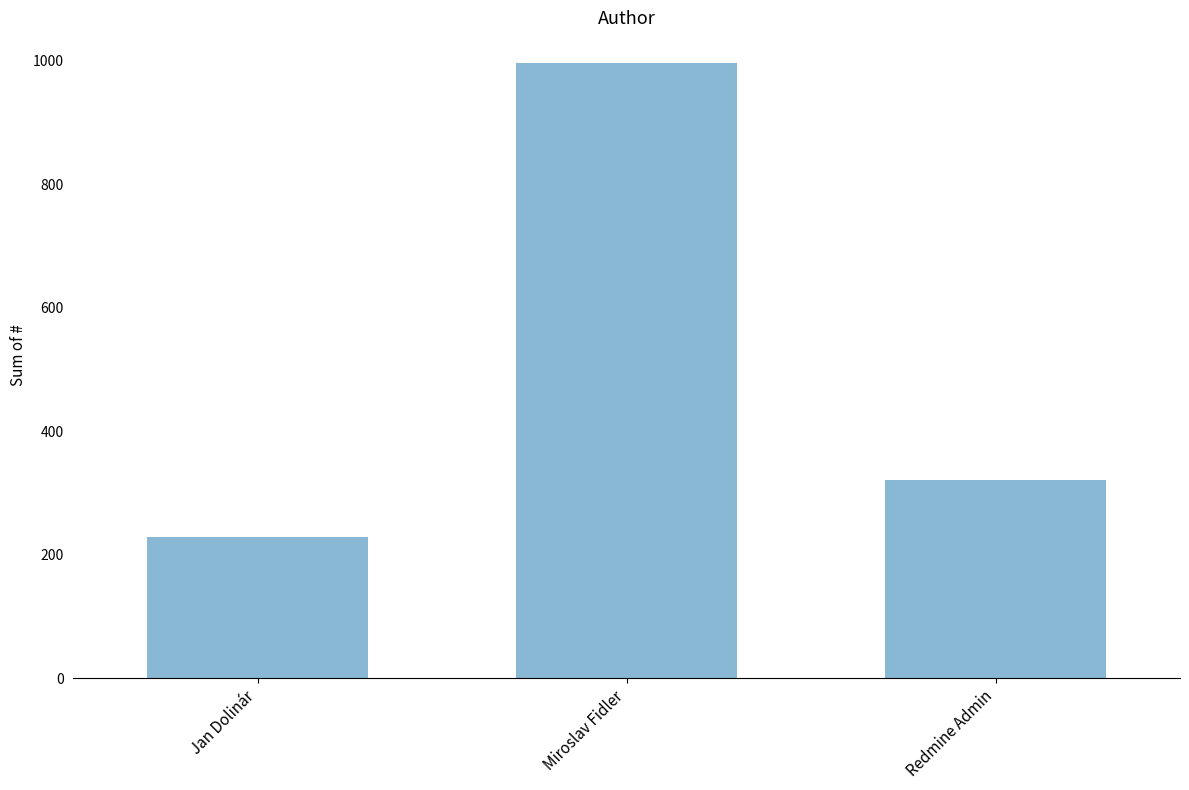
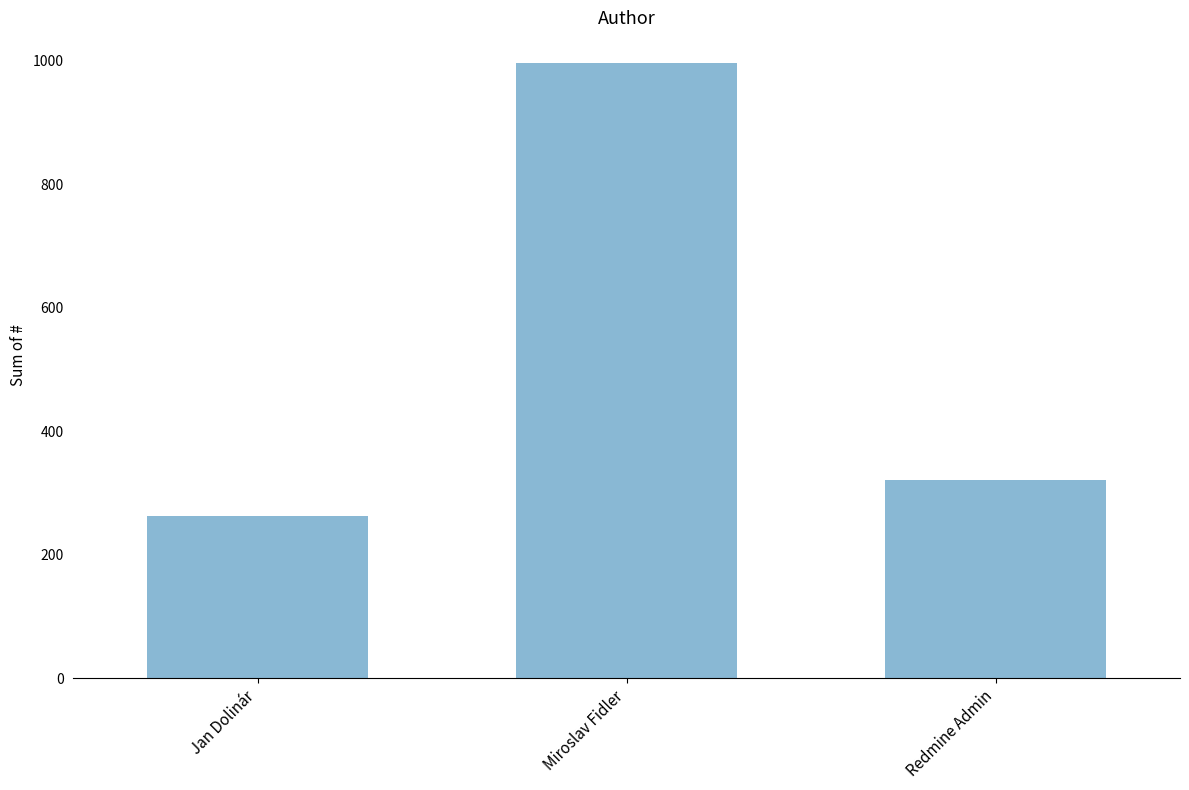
Jan Dolinár: 230 -> 260
